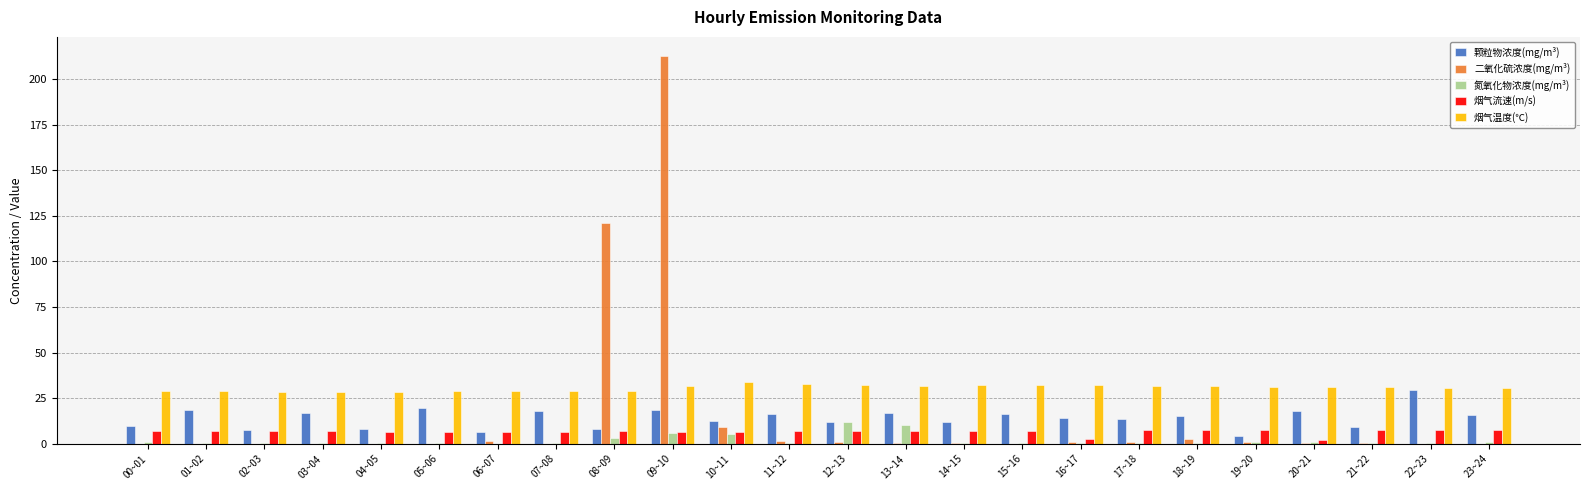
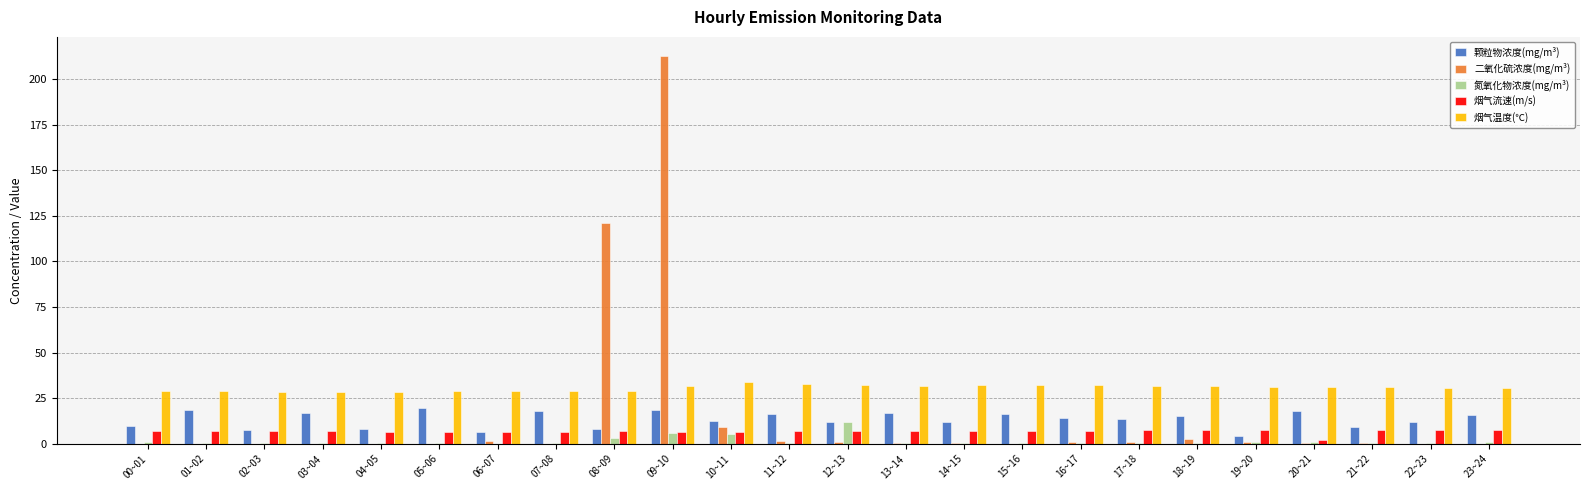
氮氧化物浓度(mg/m³), 13~14: 10 -> 0
烟气流速(m/s), 16~17: 3 -> 7
颗粒物浓度(mg/m³), 22~23: 30 -> 12
